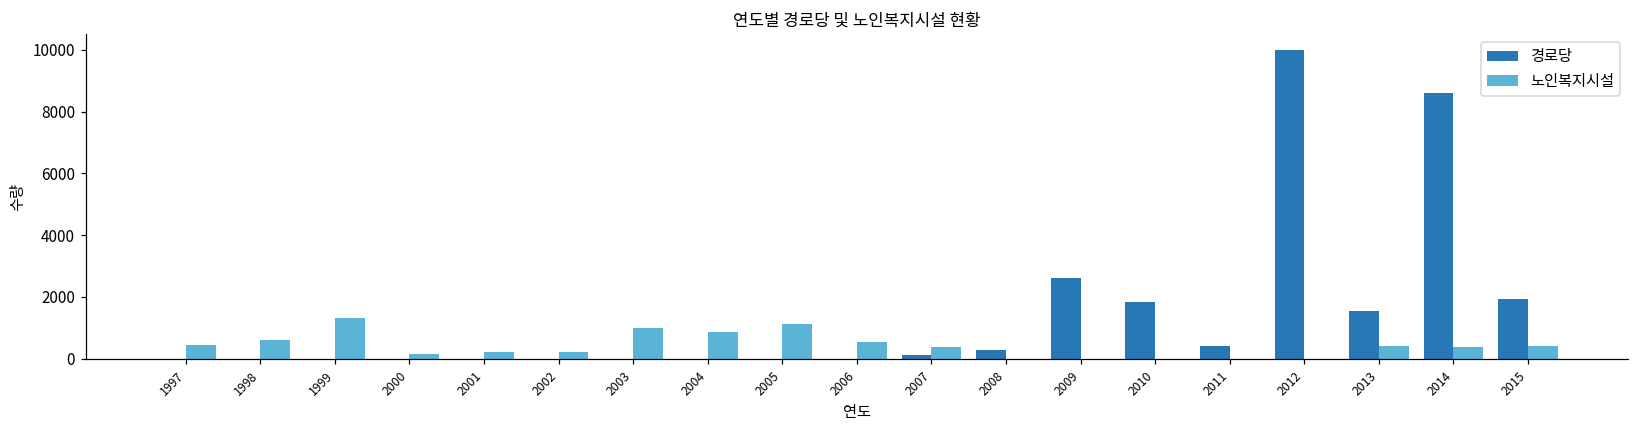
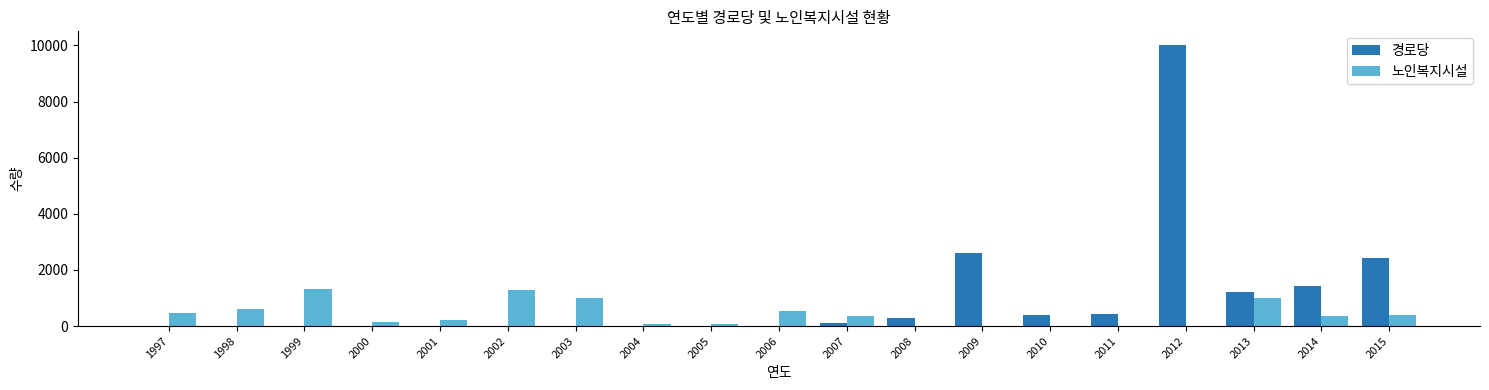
노인복지시설, 2002: 200 -> 1300
노인복지시설, 2004: 900 -> 100
노인복지시설, 2005: 1100 -> 100
경로당, 2010: 1800 -> 400
경로당, 2013: 1500 -> 1200
노인복지시설, 2013: 400 -> 1000
경로당, 2014: 8600 -> 1400
경로당, 2015: 1900 -> 2400
